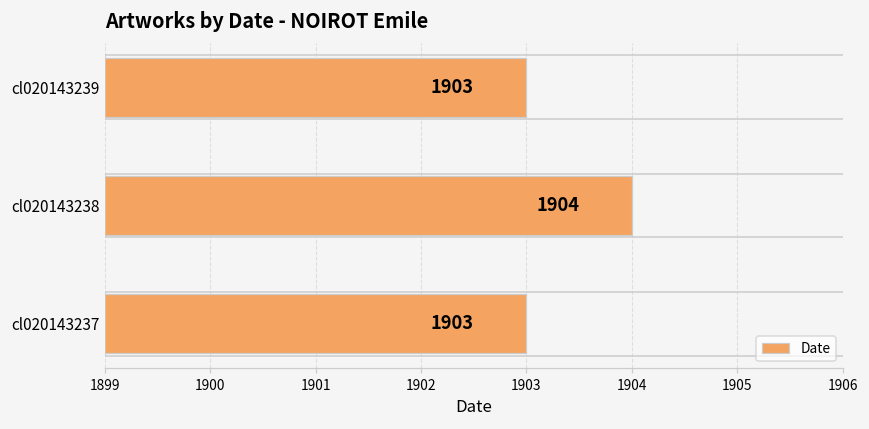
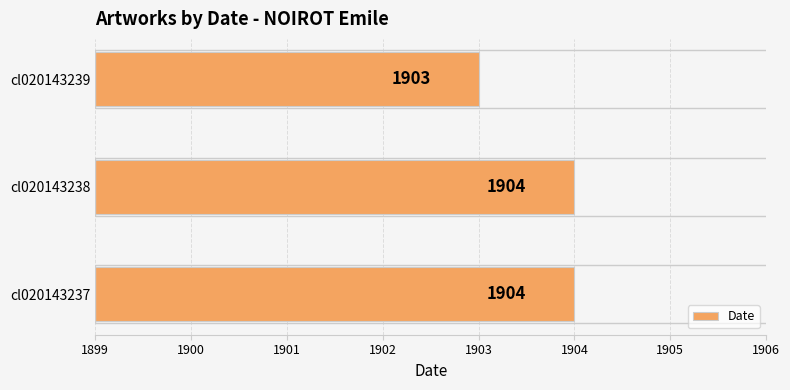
cl020143237: 1903 -> 1904
